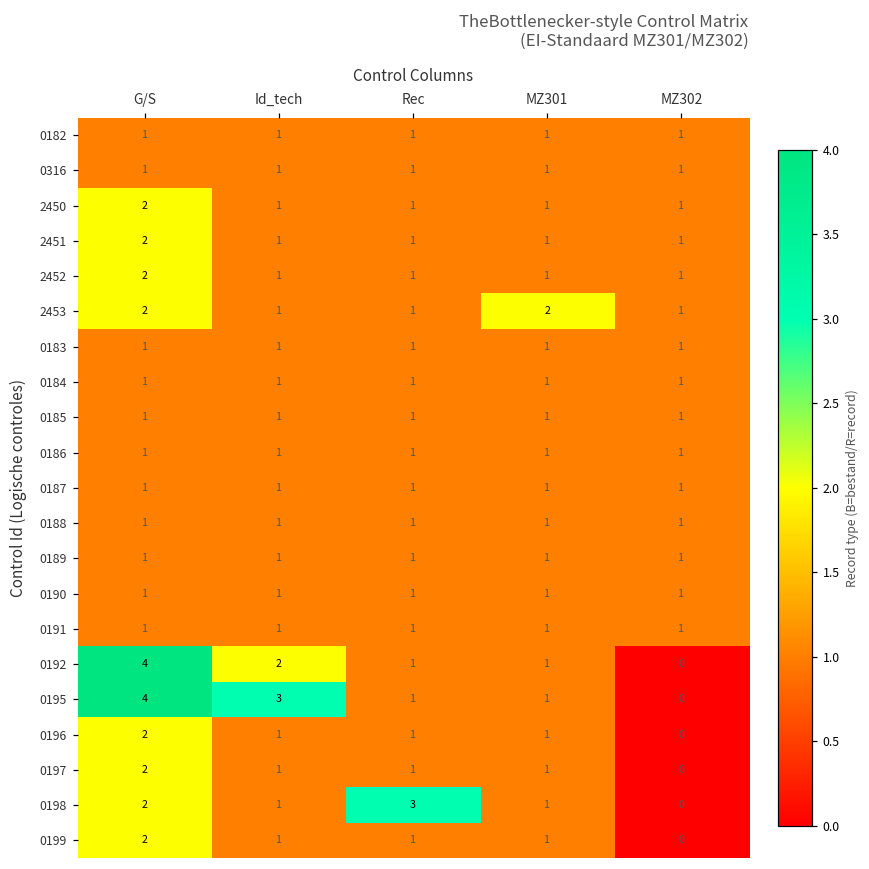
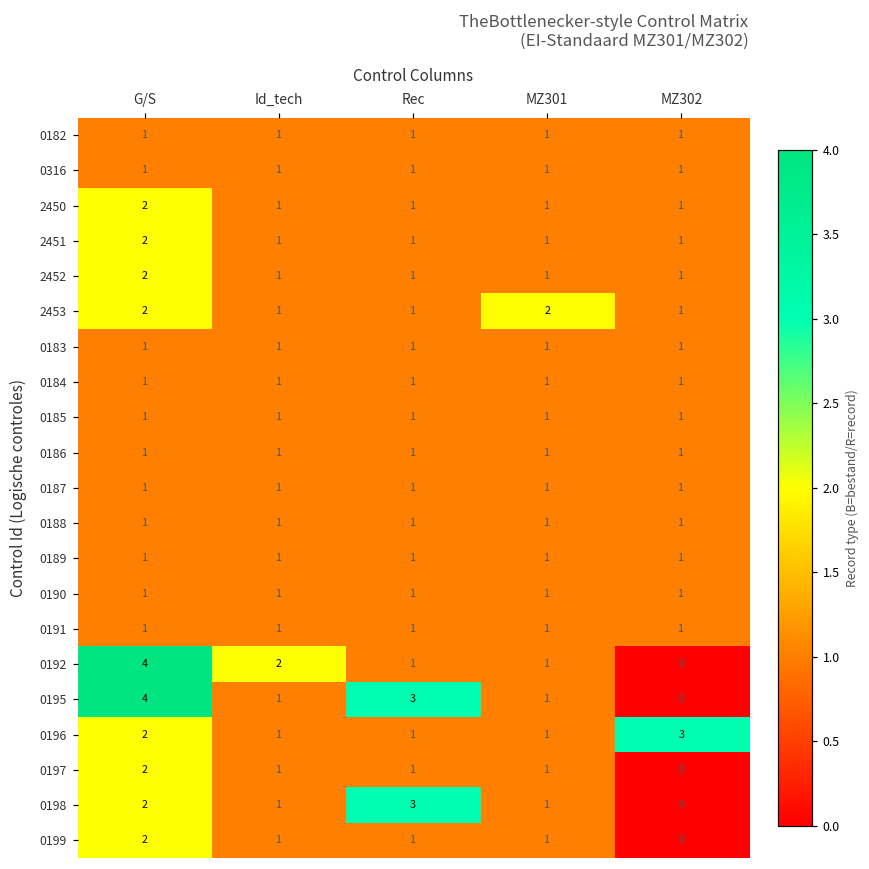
0195, Id_tech: 3 -> 1
0195, Rec: 1 -> 3
0196, MZ302: 0 -> 3
